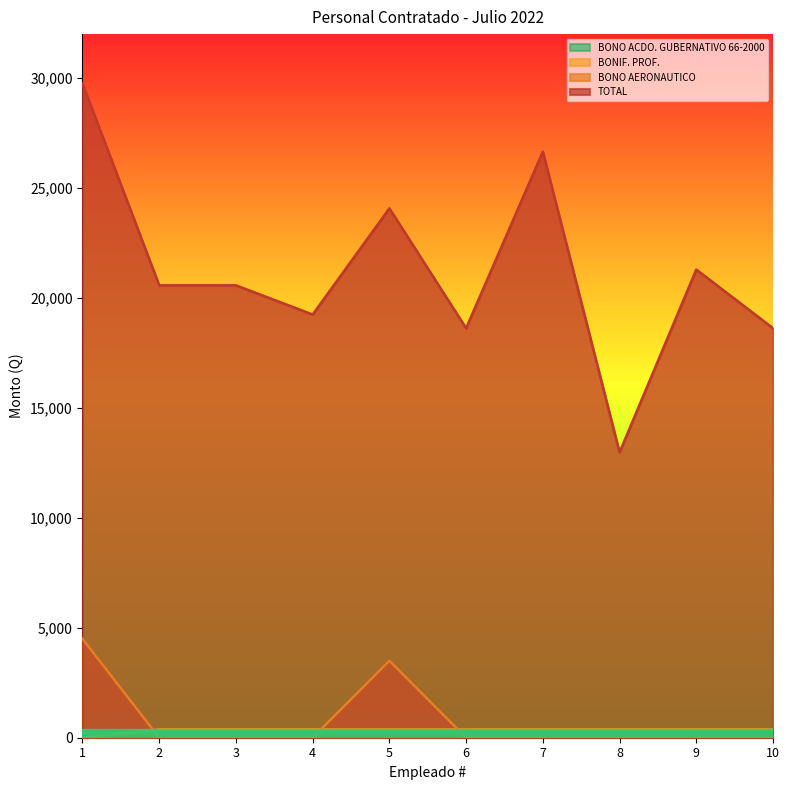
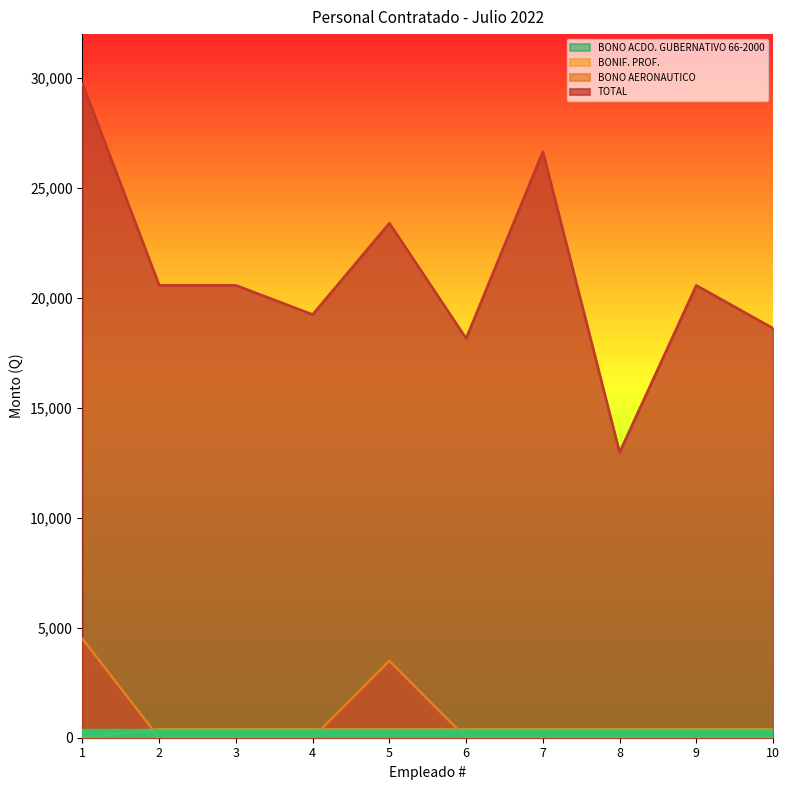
TOTAL, 5: 24,100 -> 23,400
TOTAL, 6: 18,600 -> 18,200
TOTAL, 9: 21,300 -> 20,600
